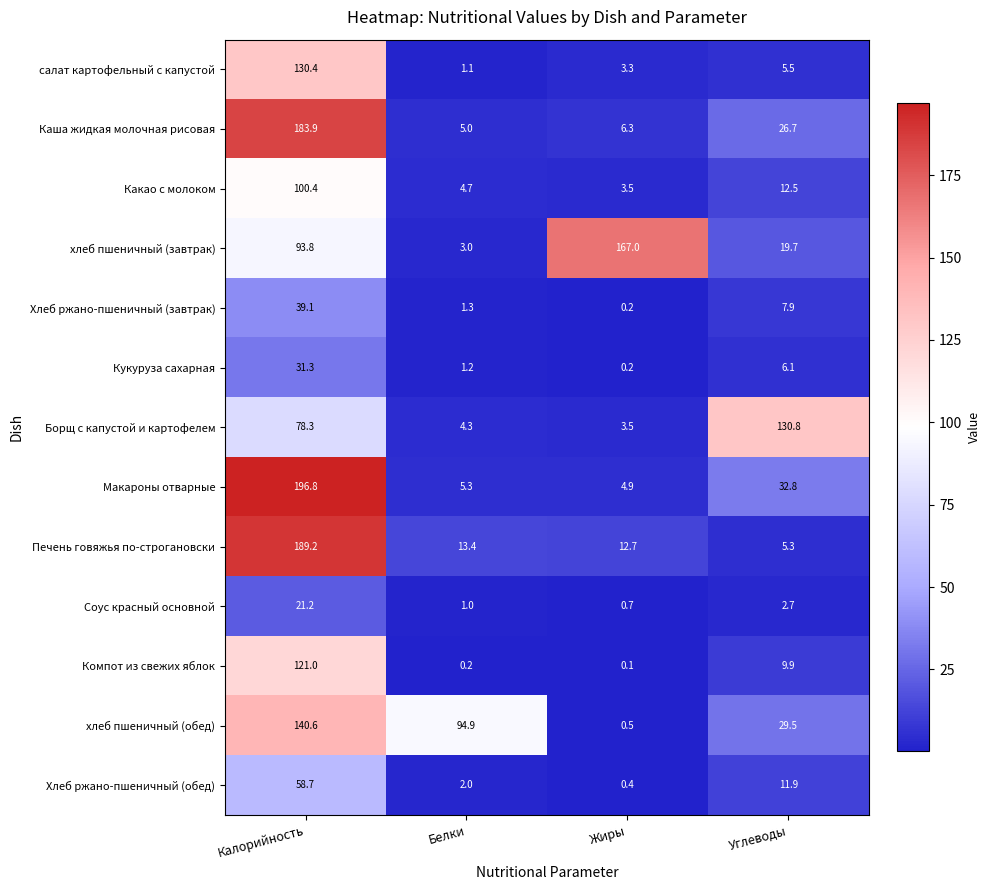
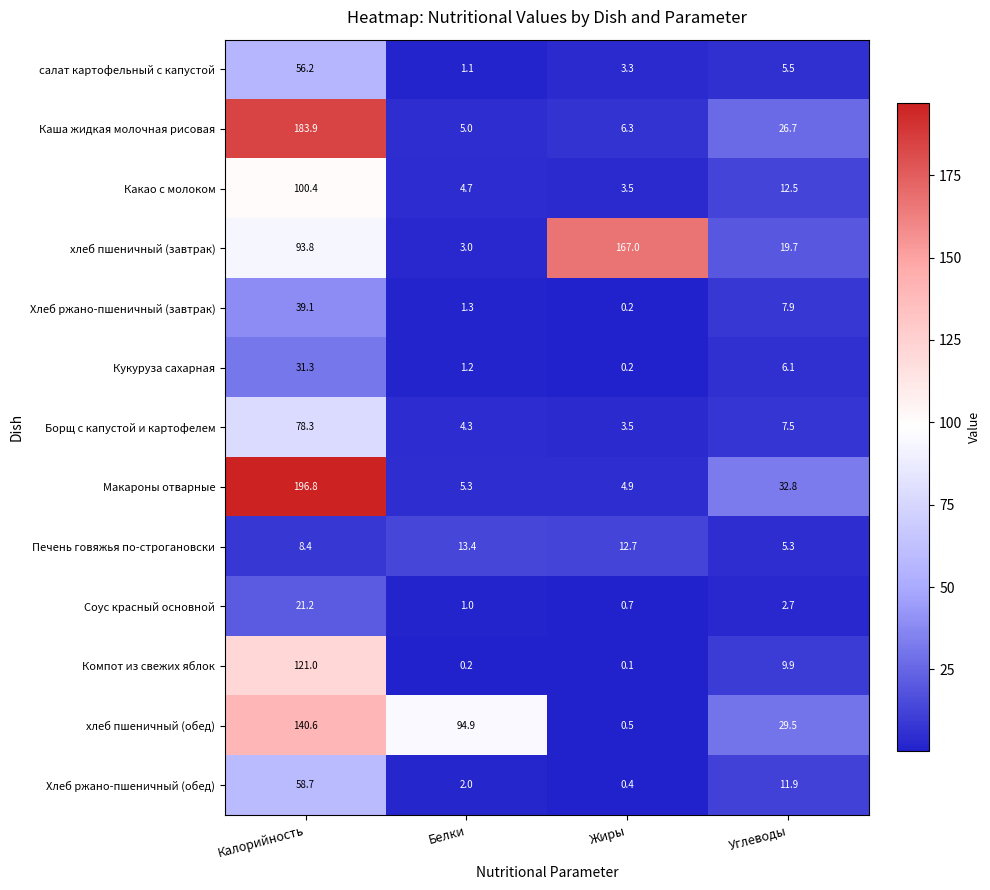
салат картофельный с капустой, Калорийность: 130.4 -> 56.2
Борщ с капустой и картофелем, Углеводы: 130.8 -> 7.5
Печень говяжья по-строгановски, Калорийность: 189.2 -> 8.4
